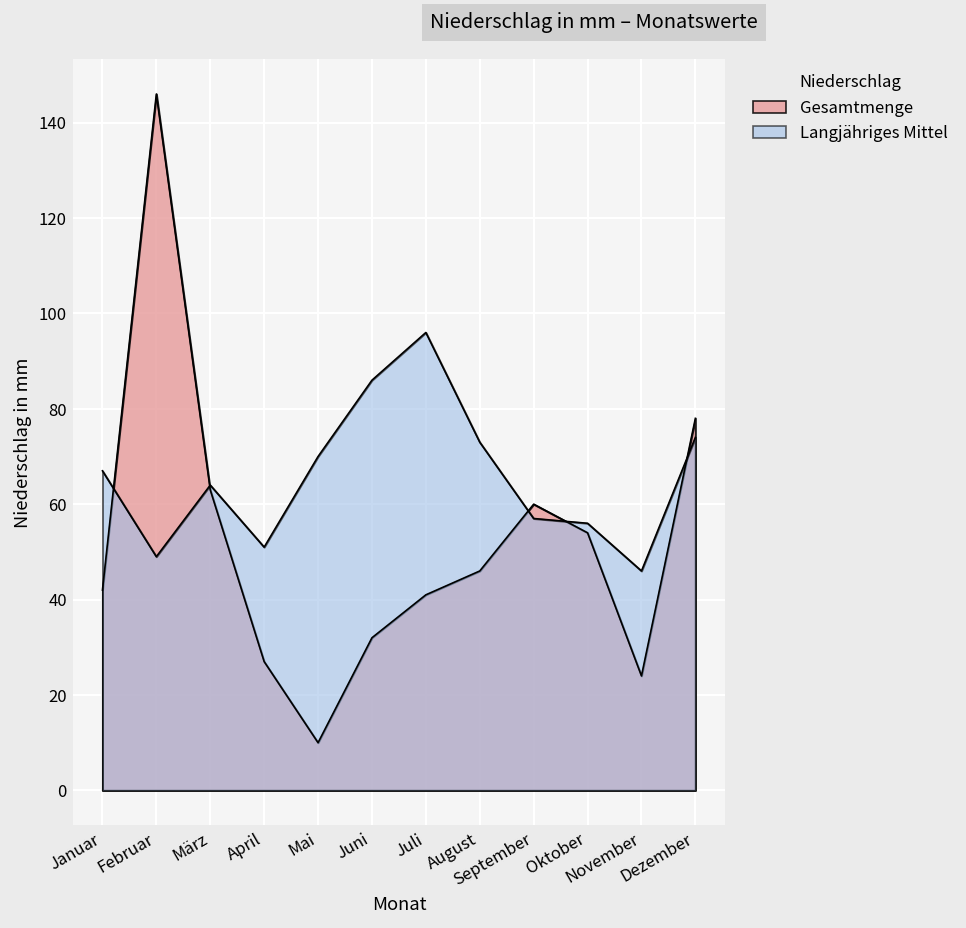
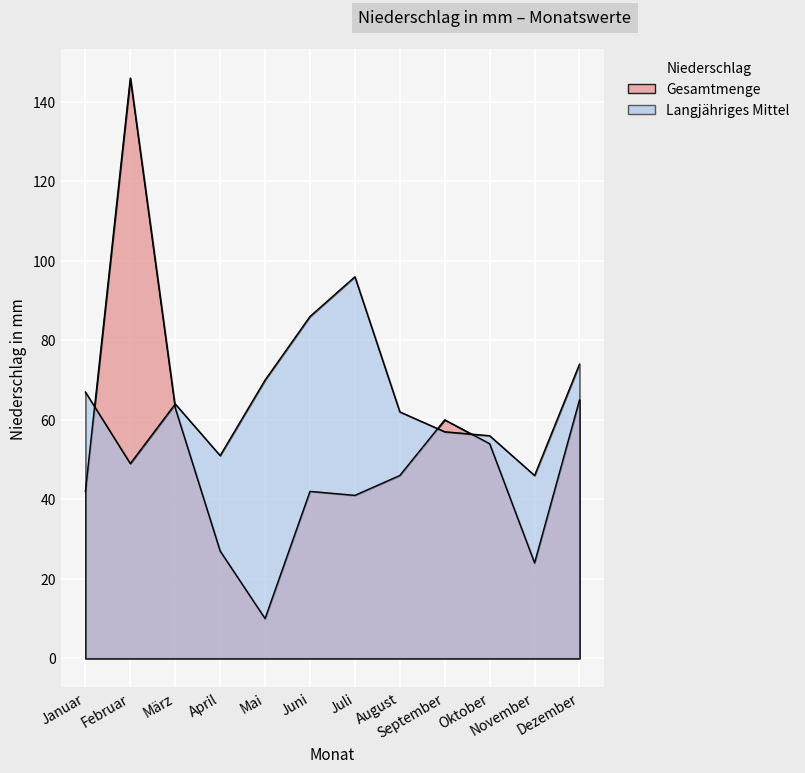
Gesamtmenge, Juni: 32 -> 42
Langjähriges Mittel, August: 73 -> 62
Gesamtmenge, Dezember: 78 -> 65
